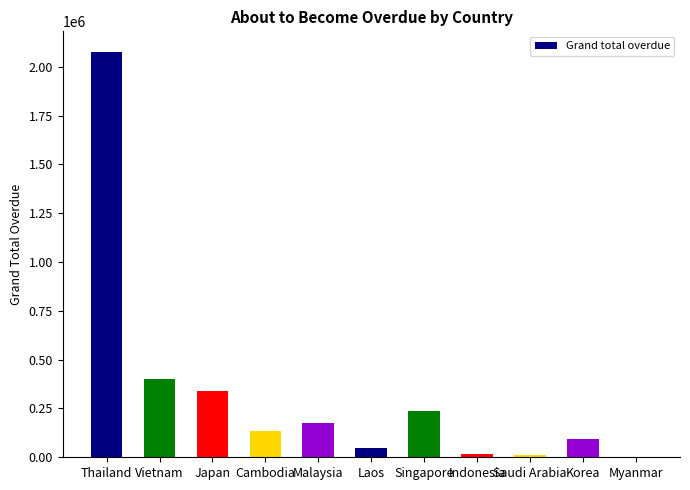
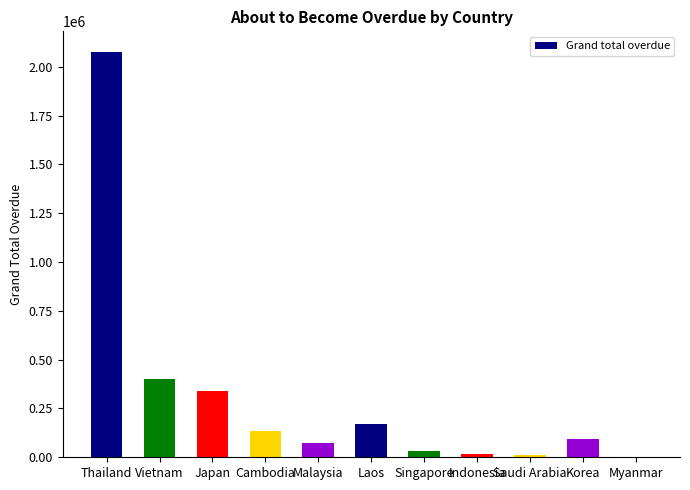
Malaysia: 180000 -> 70000
Laos: 50000 -> 170000
Singapore: 240000 -> 30000
